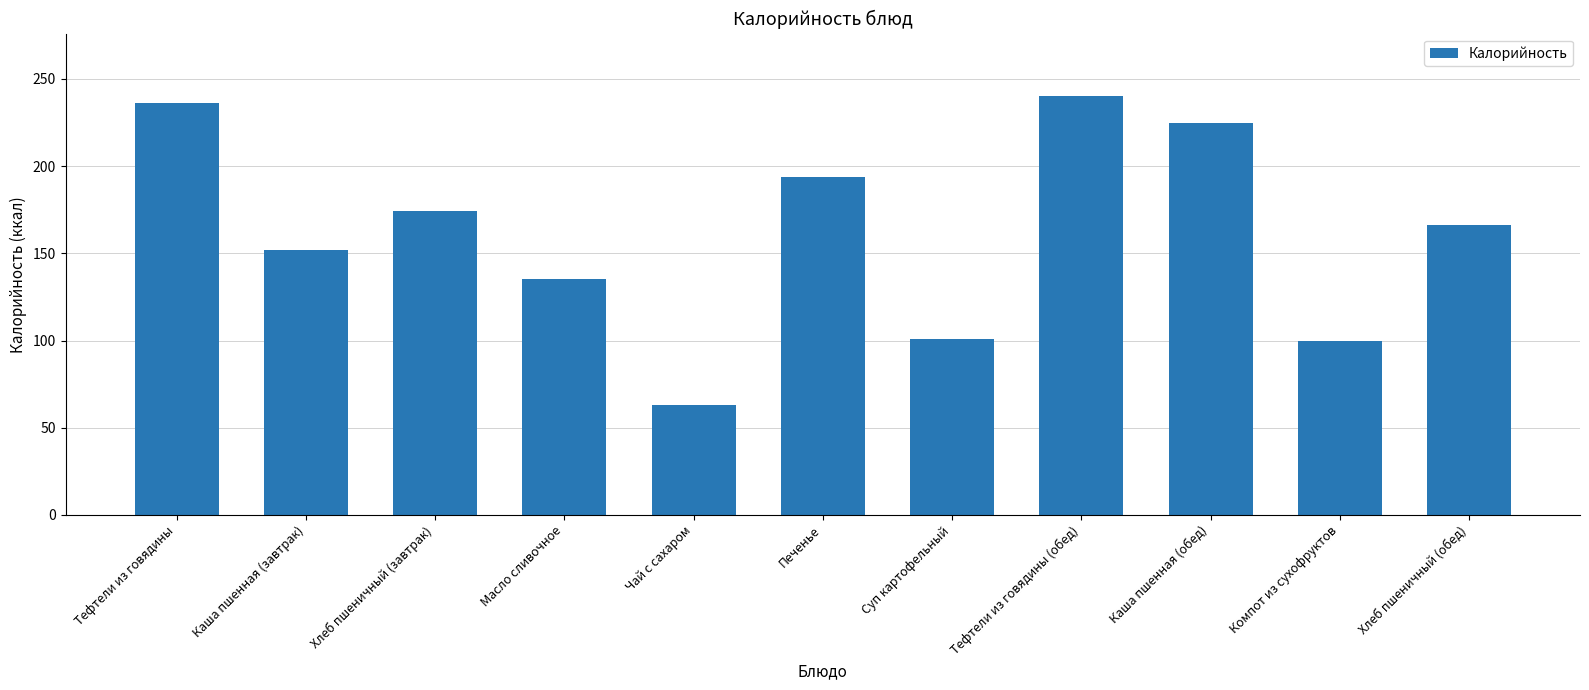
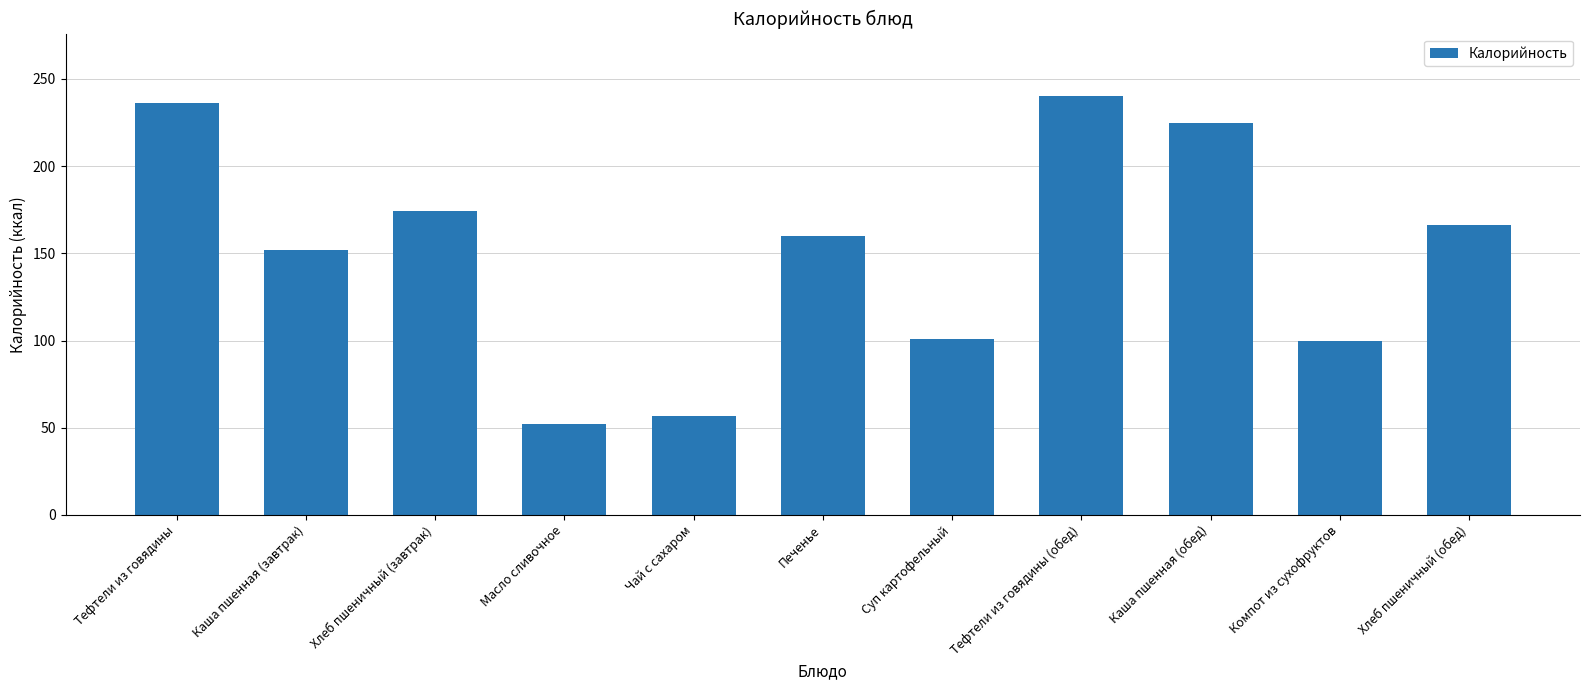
Масло сливочное: 135 -> 52
Чай с сахаром: 63 -> 57
Печенье: 194 -> 160
